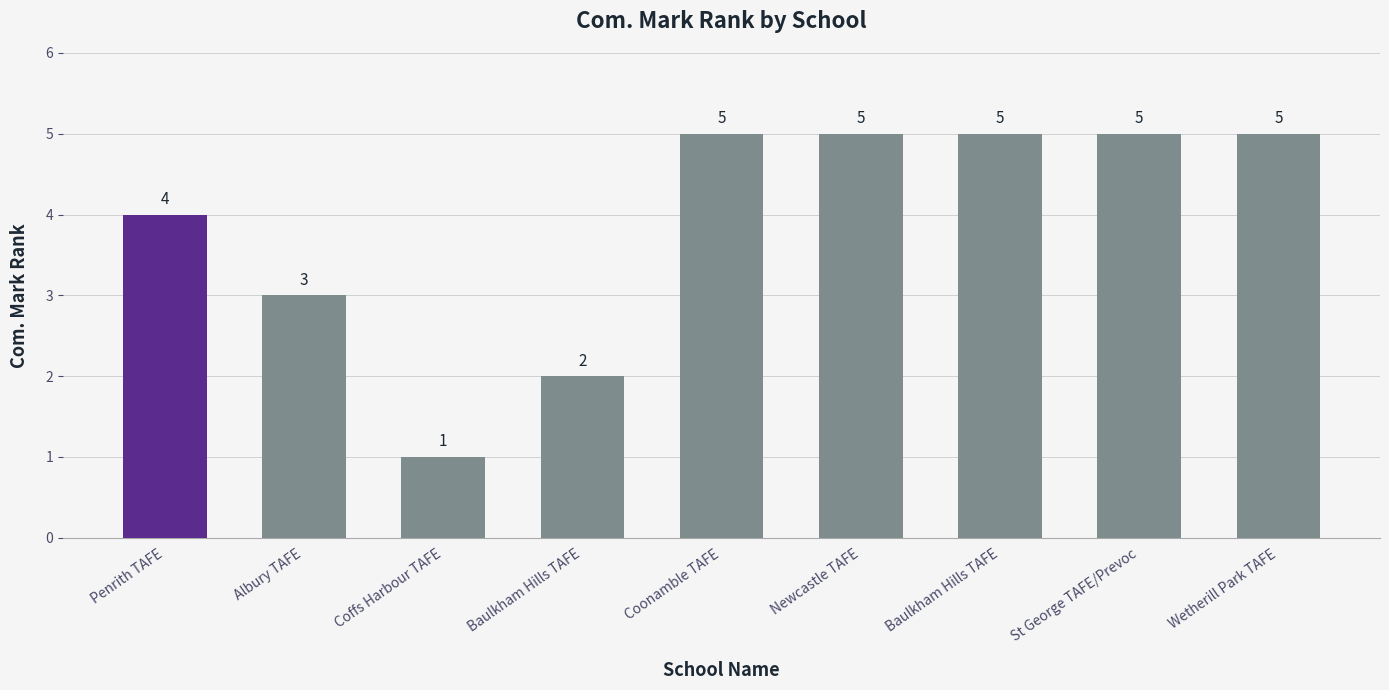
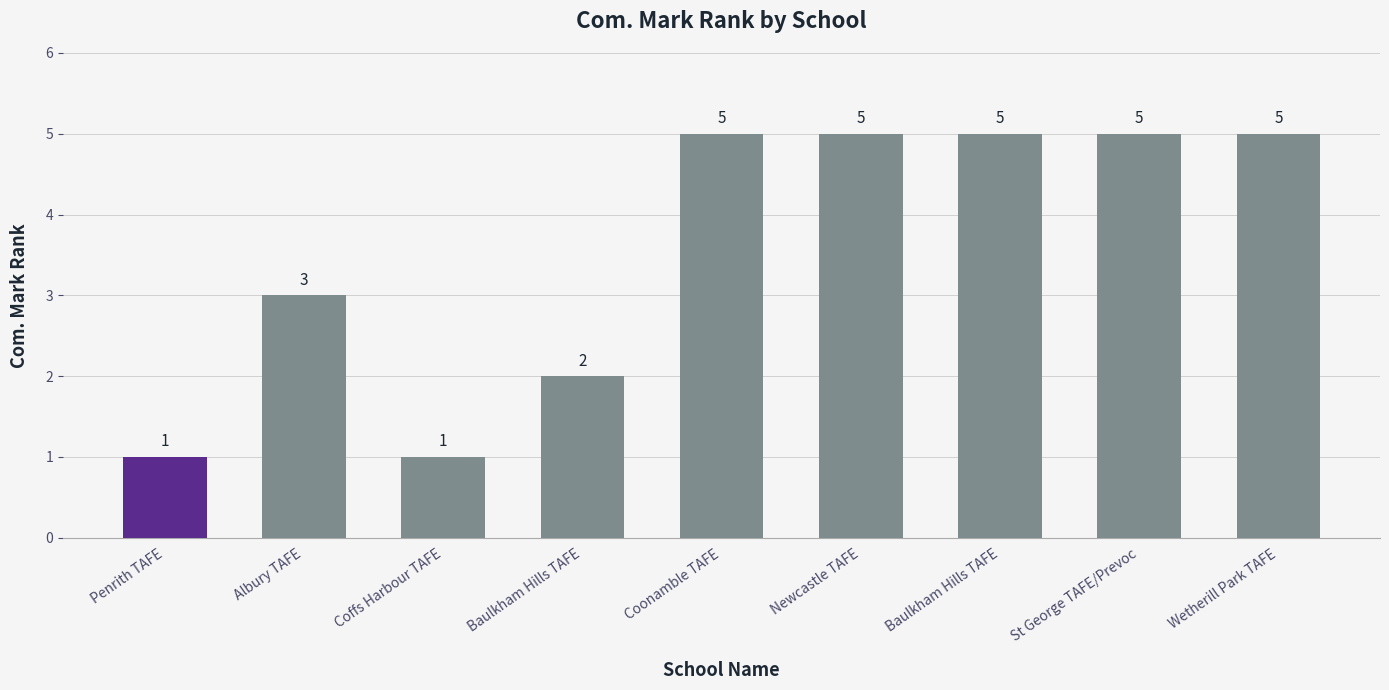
Penrith TAFE: 4 -> 1
